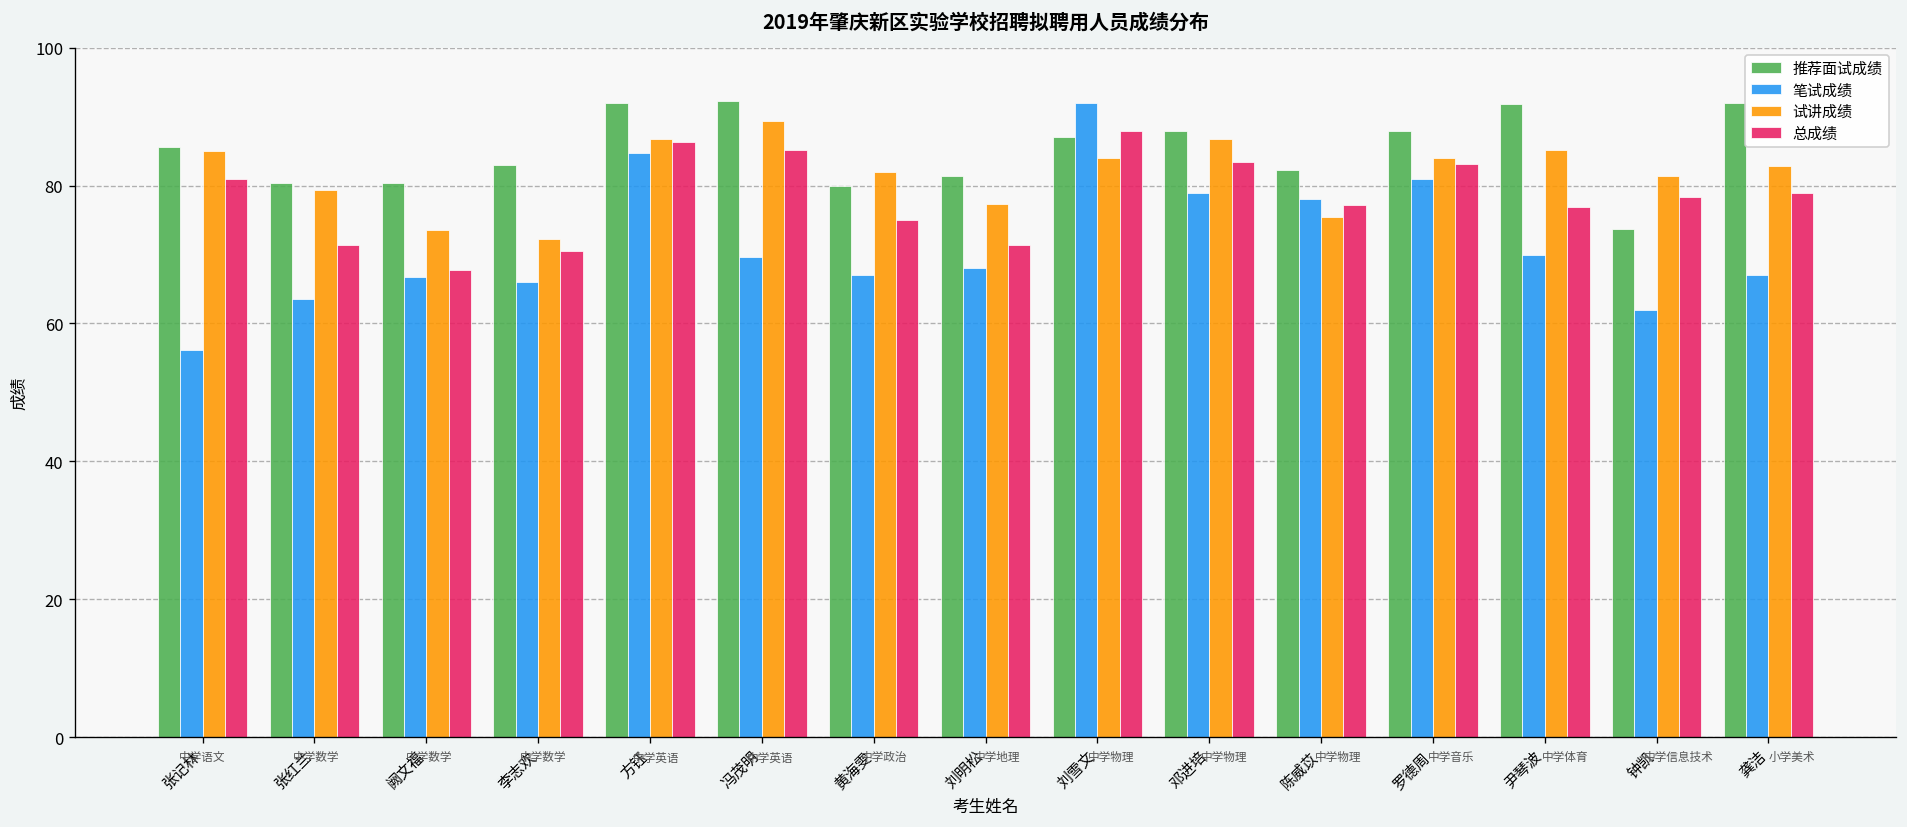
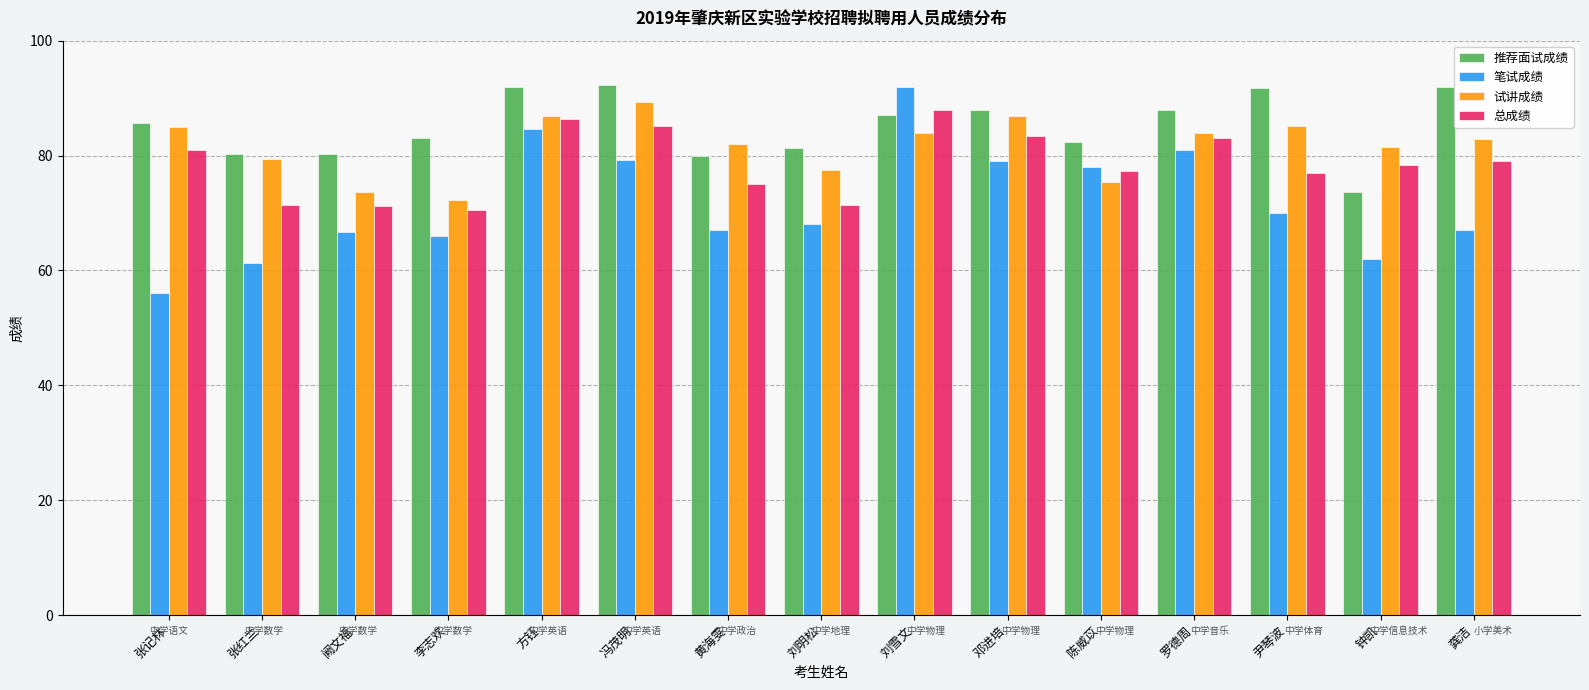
笔试成绩, 张红兰: 64 -> 61
总成绩, 阙文福: 68 -> 71
笔试成绩, 冯茂明: 70 -> 79
